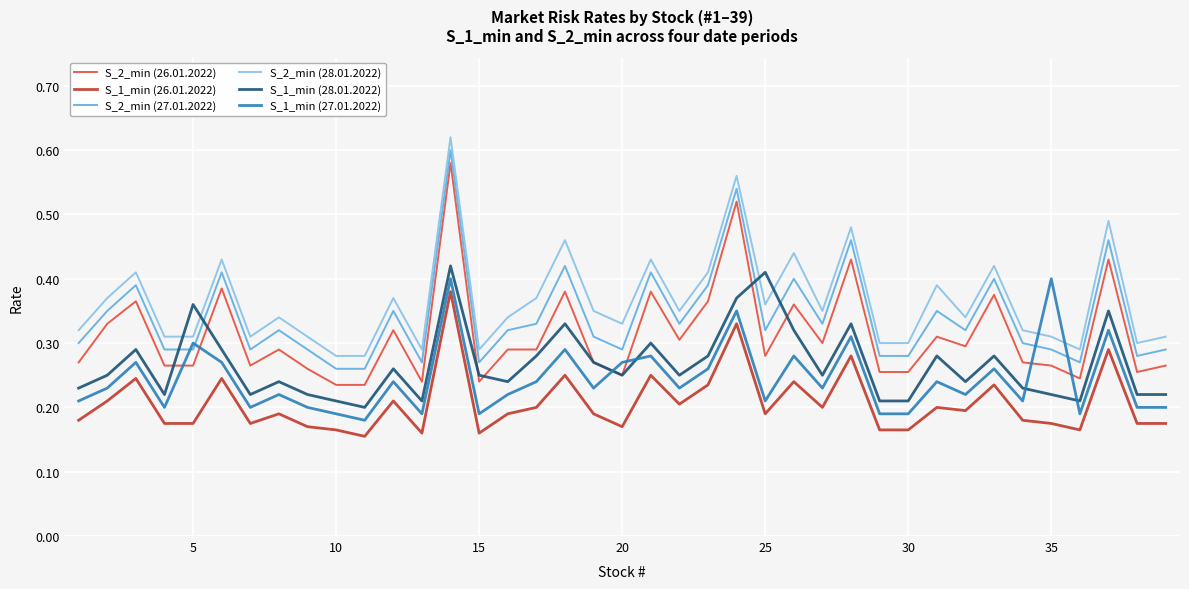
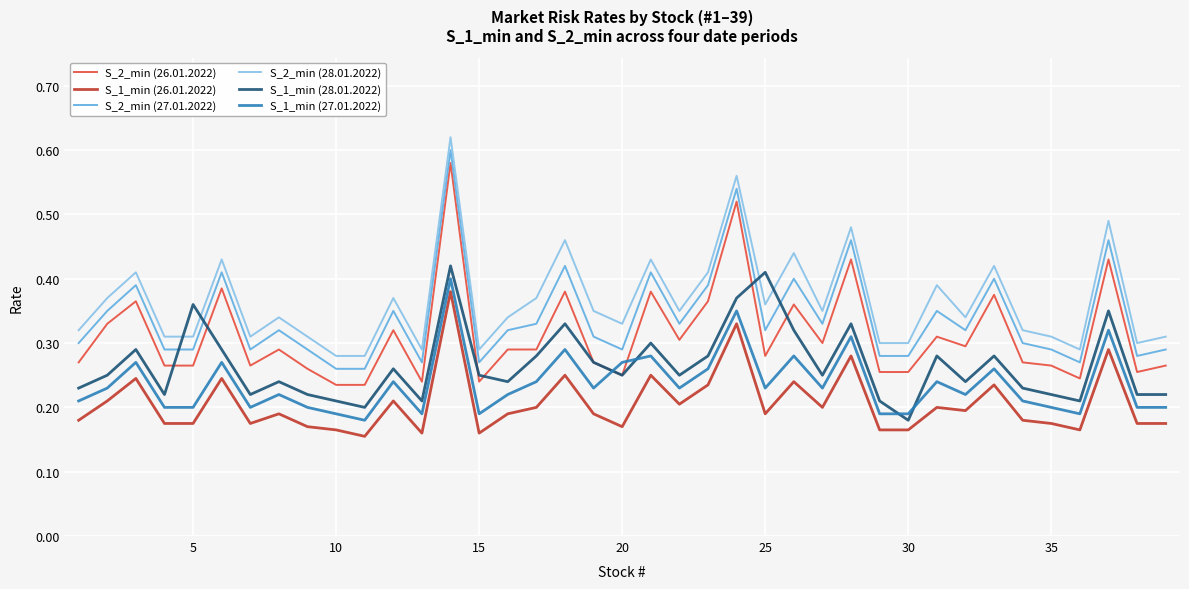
S_1_min (27.01.2022), 5: 0.3 -> 0.2
S_1_min (27.01.2022), 25: 0.21 -> 0.23
S_1_min (28.01.2022), 30: 0.21 -> 0.18
S_1_min (27.01.2022), 35: 0.4 -> 0.2
